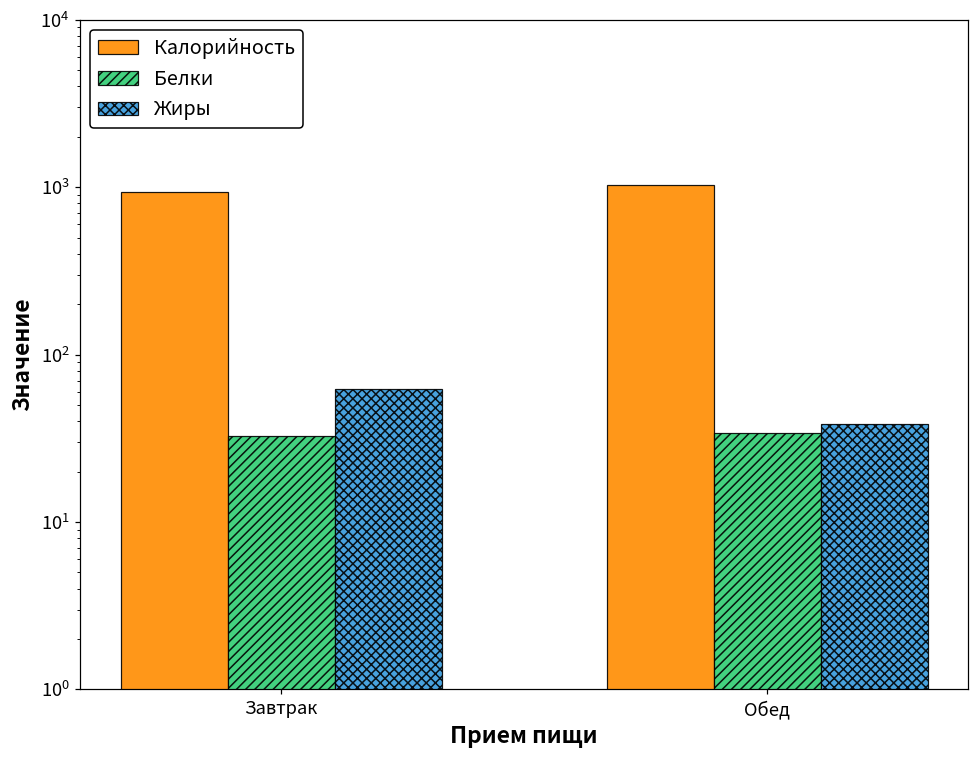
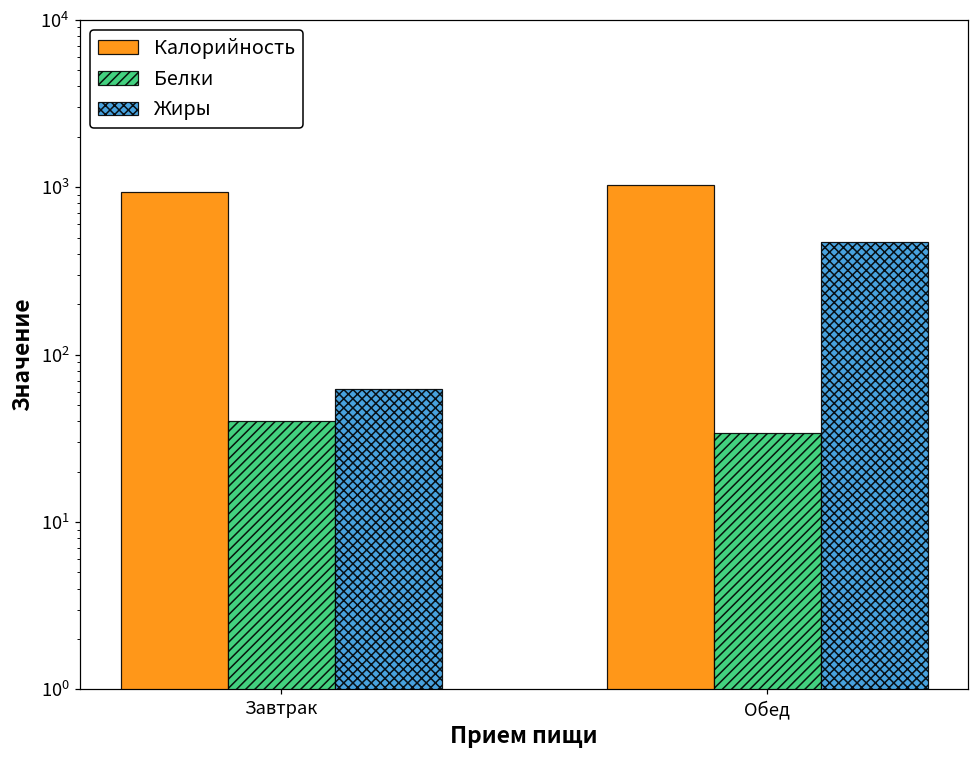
Белки, Завтрак: 33 -> 40
Жиры, Обед: 38 -> 470
